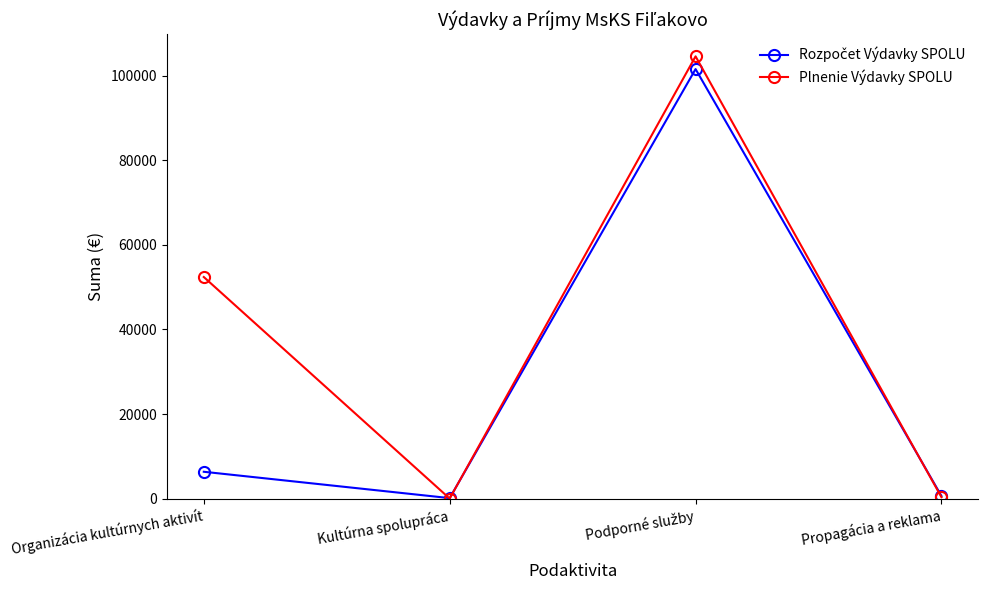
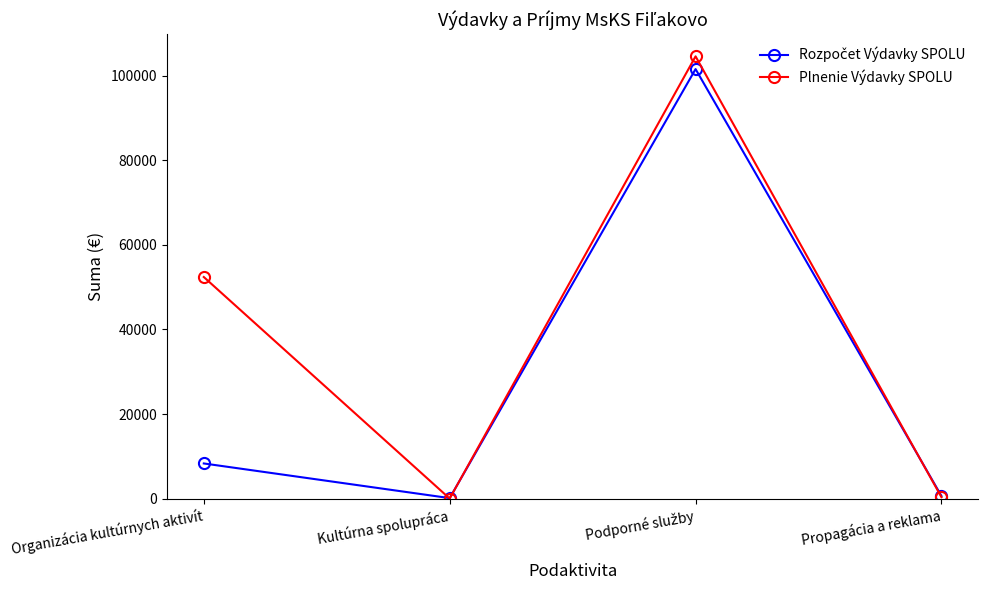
Rozpočet Výdavky SPOLU, Organizácia kultúrnych aktivít: 6000 -> 8000
